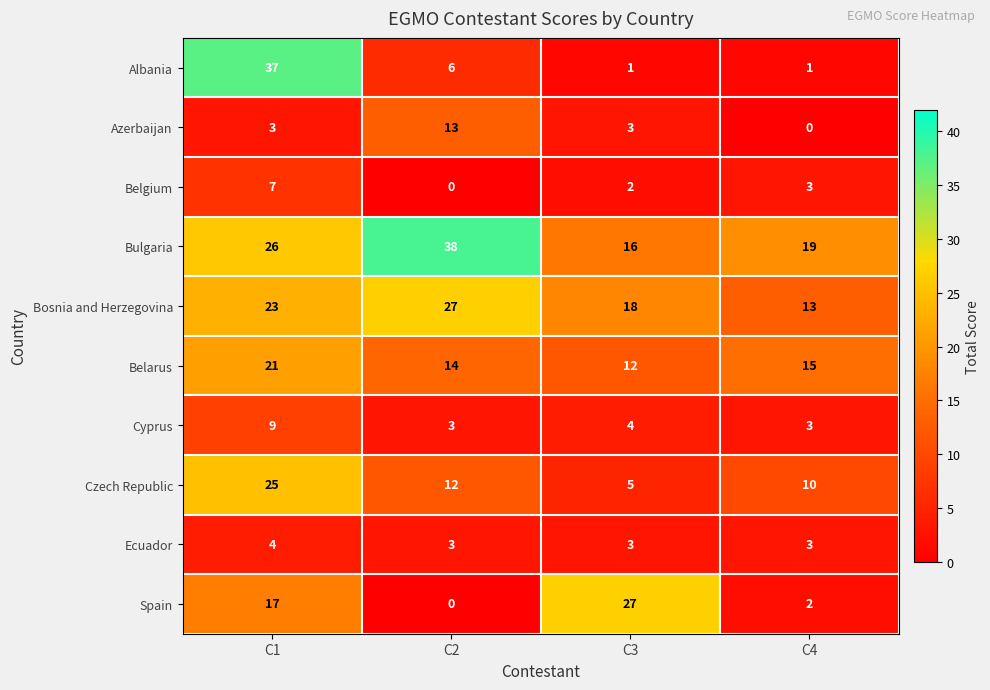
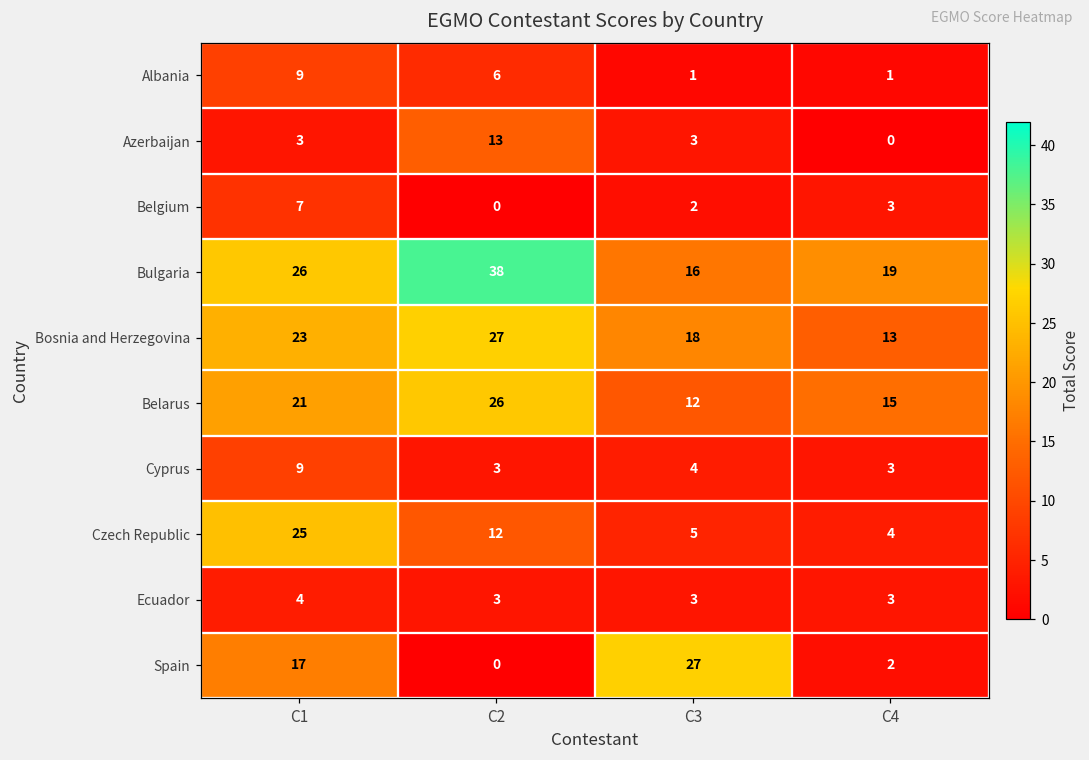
Albania, C1: 37 -> 9
Belarus, C2: 14 -> 26
Czech Republic, C4: 10 -> 4
